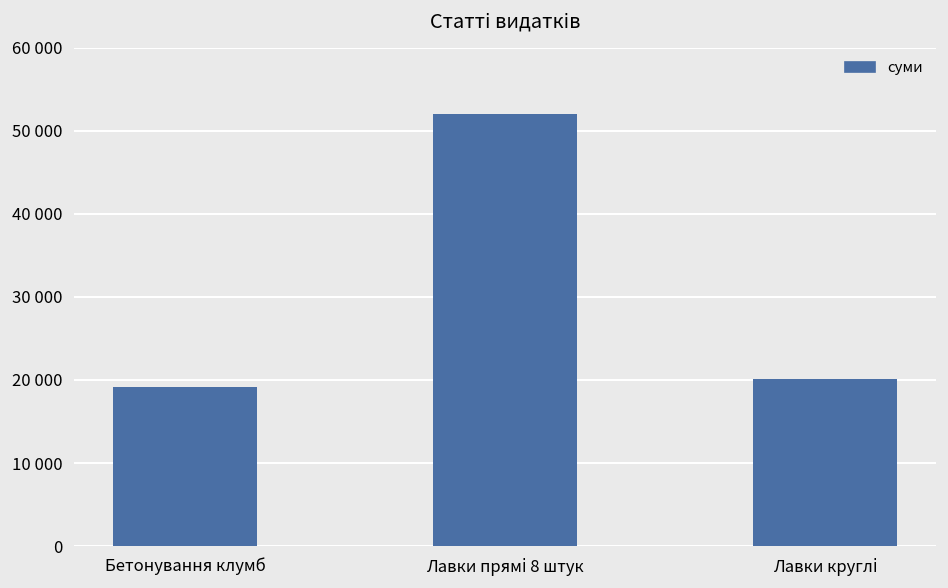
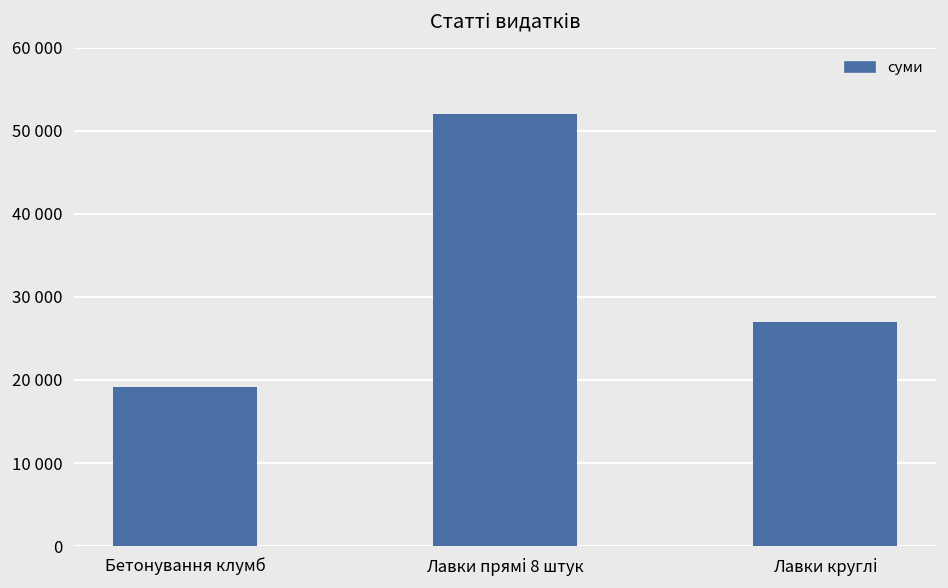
Лавки круглі: 20000 -> 27000
